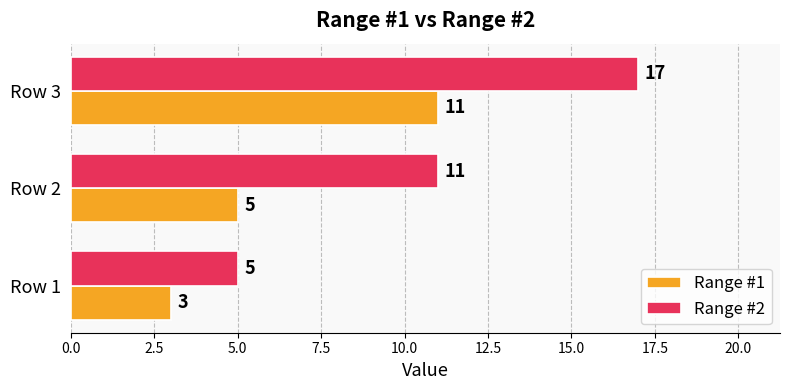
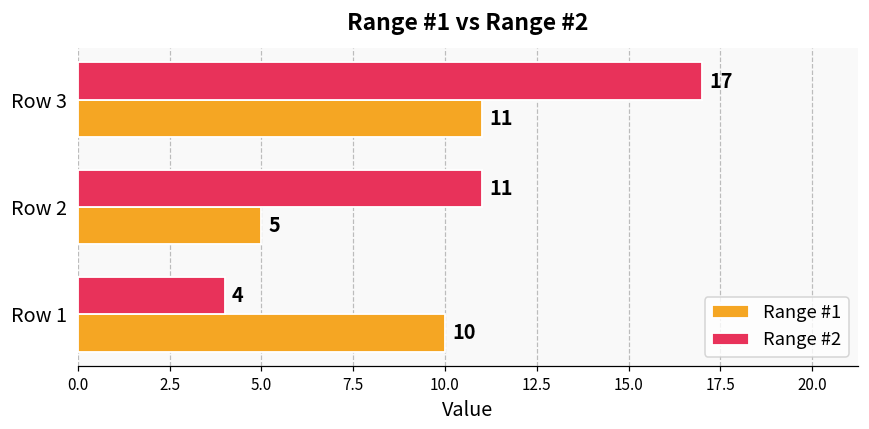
Range #2, Row 1: 5 -> 4
Range #1, Row 1: 3 -> 10
